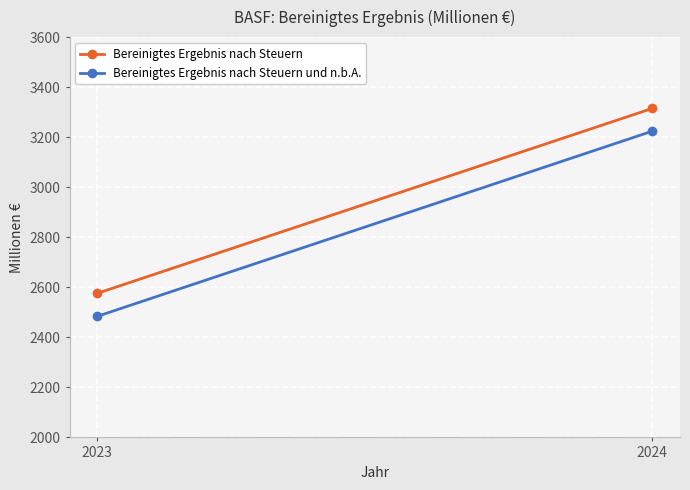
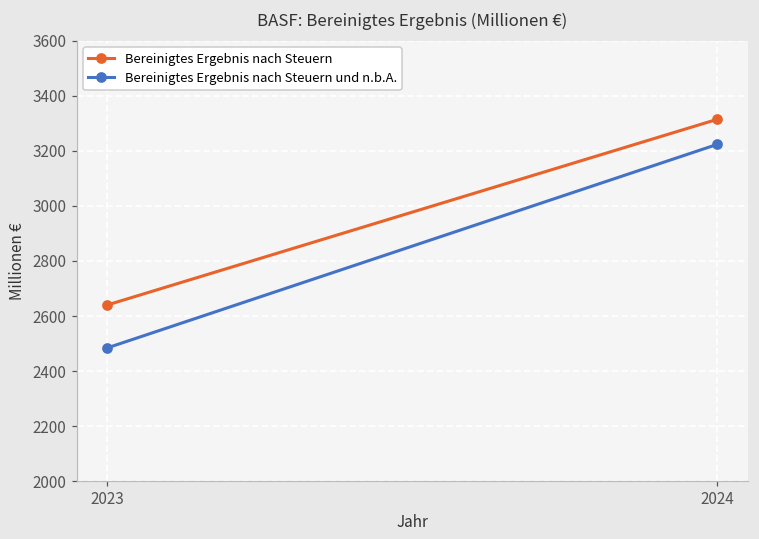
Bereinigtes Ergebnis nach Steuern, 2023: 2580 -> 2640
